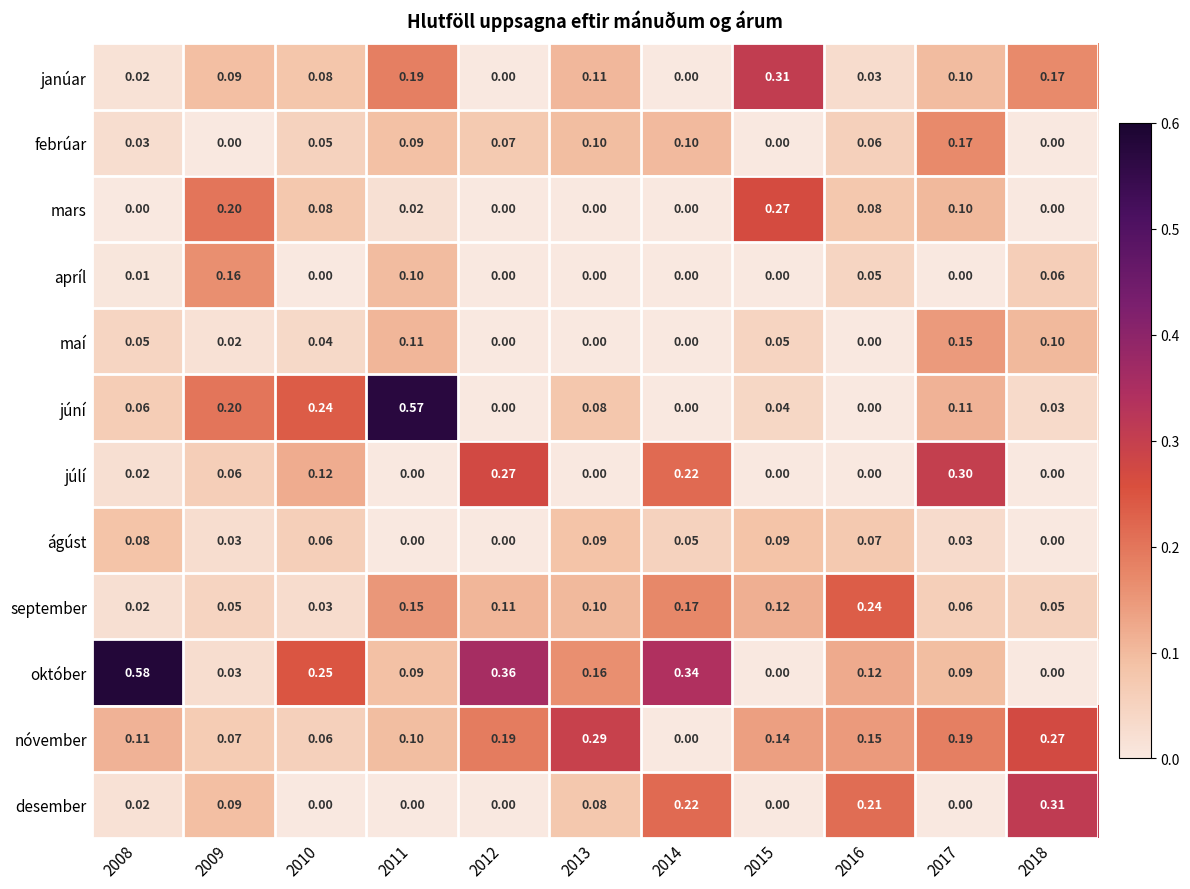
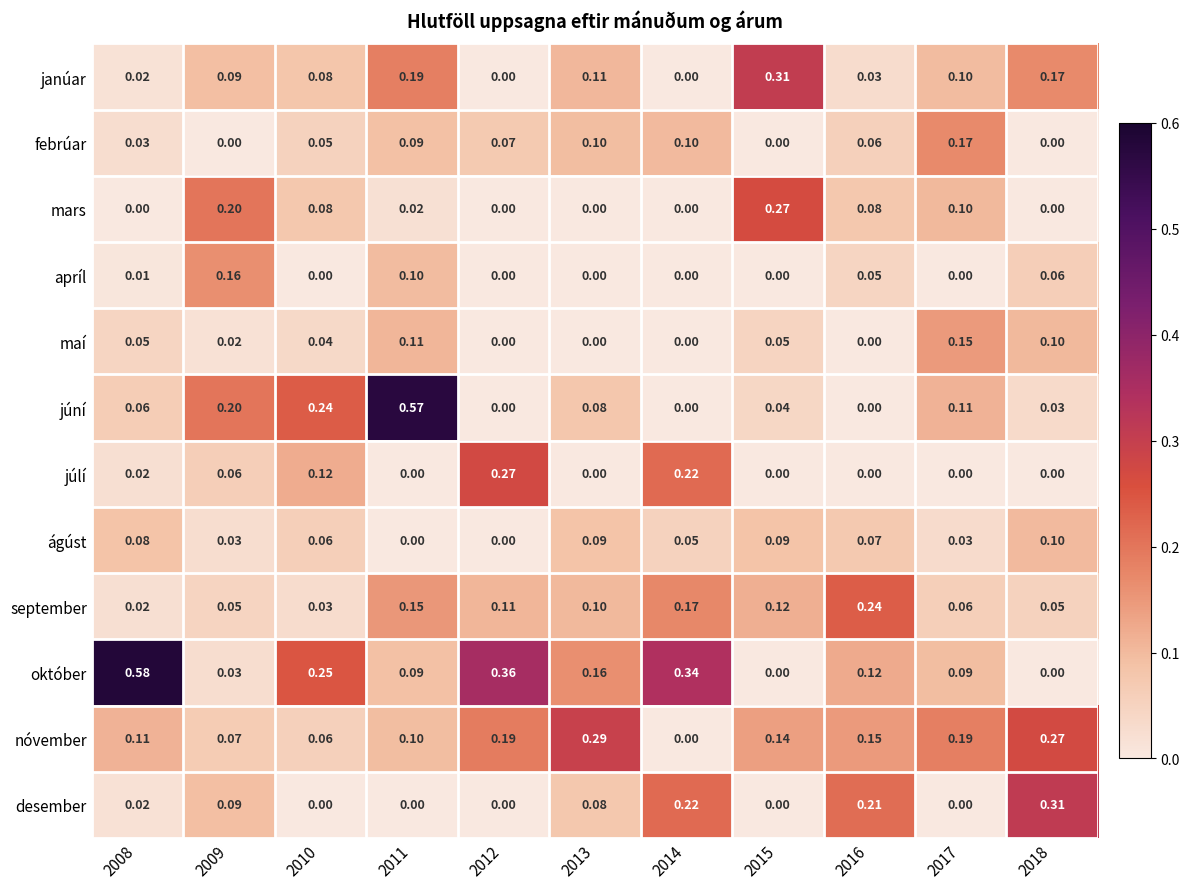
júlí, 2017: 0.30 -> 0.00
ágúst, 2018: 0.00 -> 0.10
